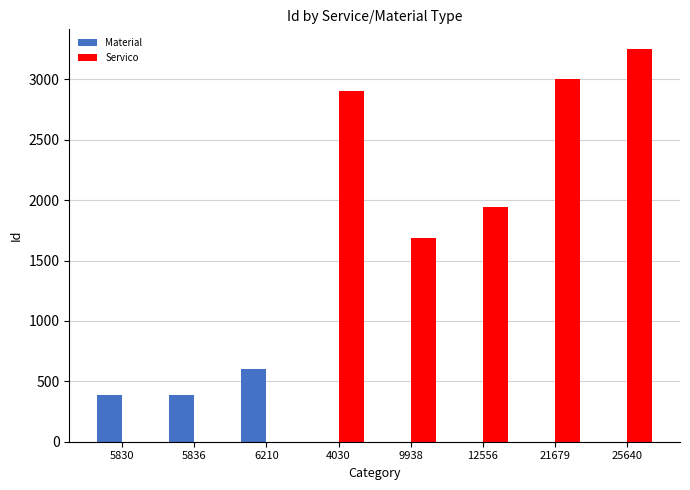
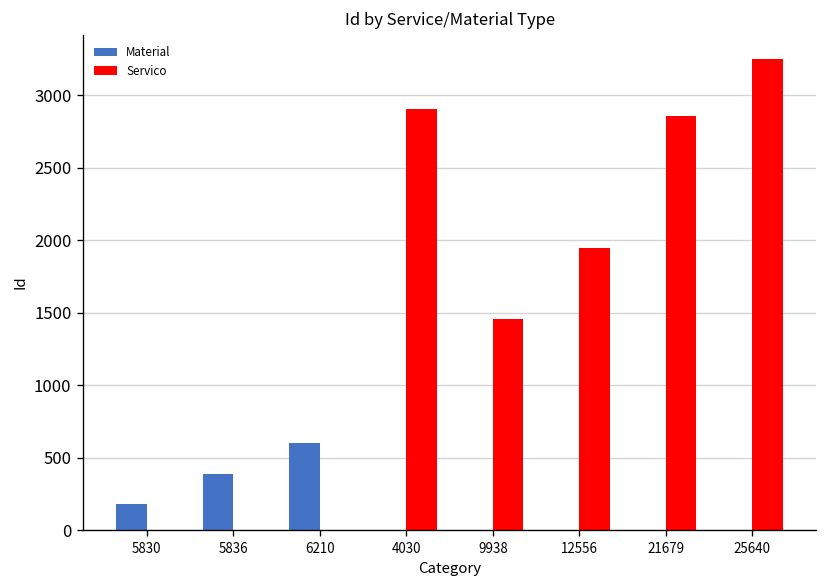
Material, 5830: 390 -> 180
Servico, 9938: 1690 -> 1460
Servico, 21679: 3010 -> 2860
